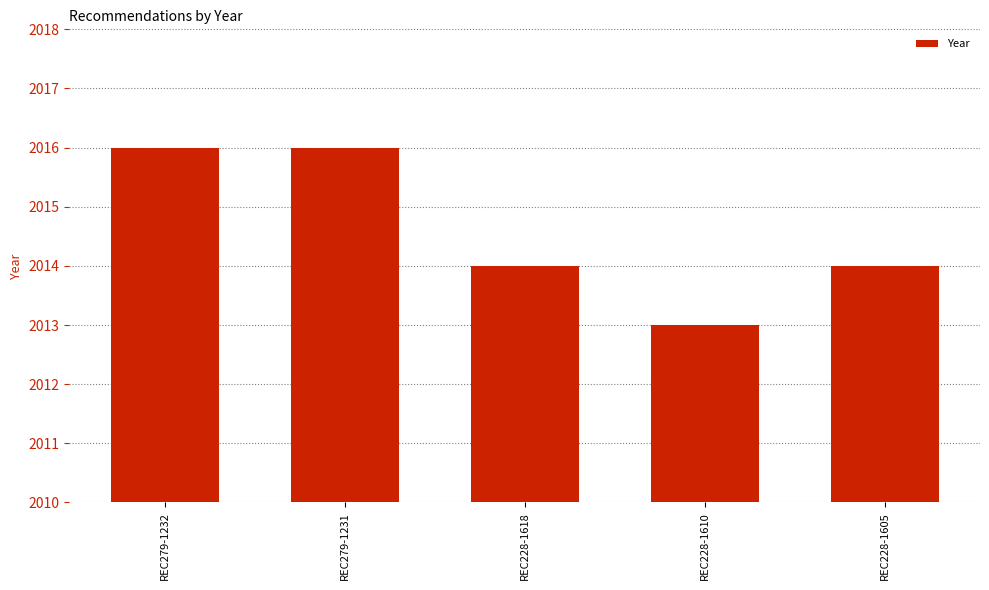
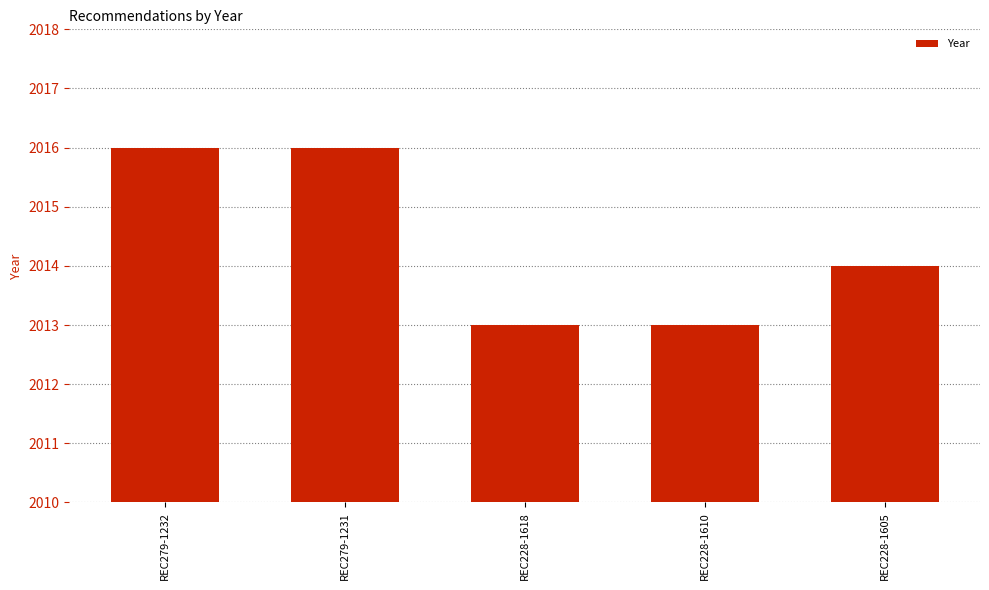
REC228-1618: 2014 -> 2013
